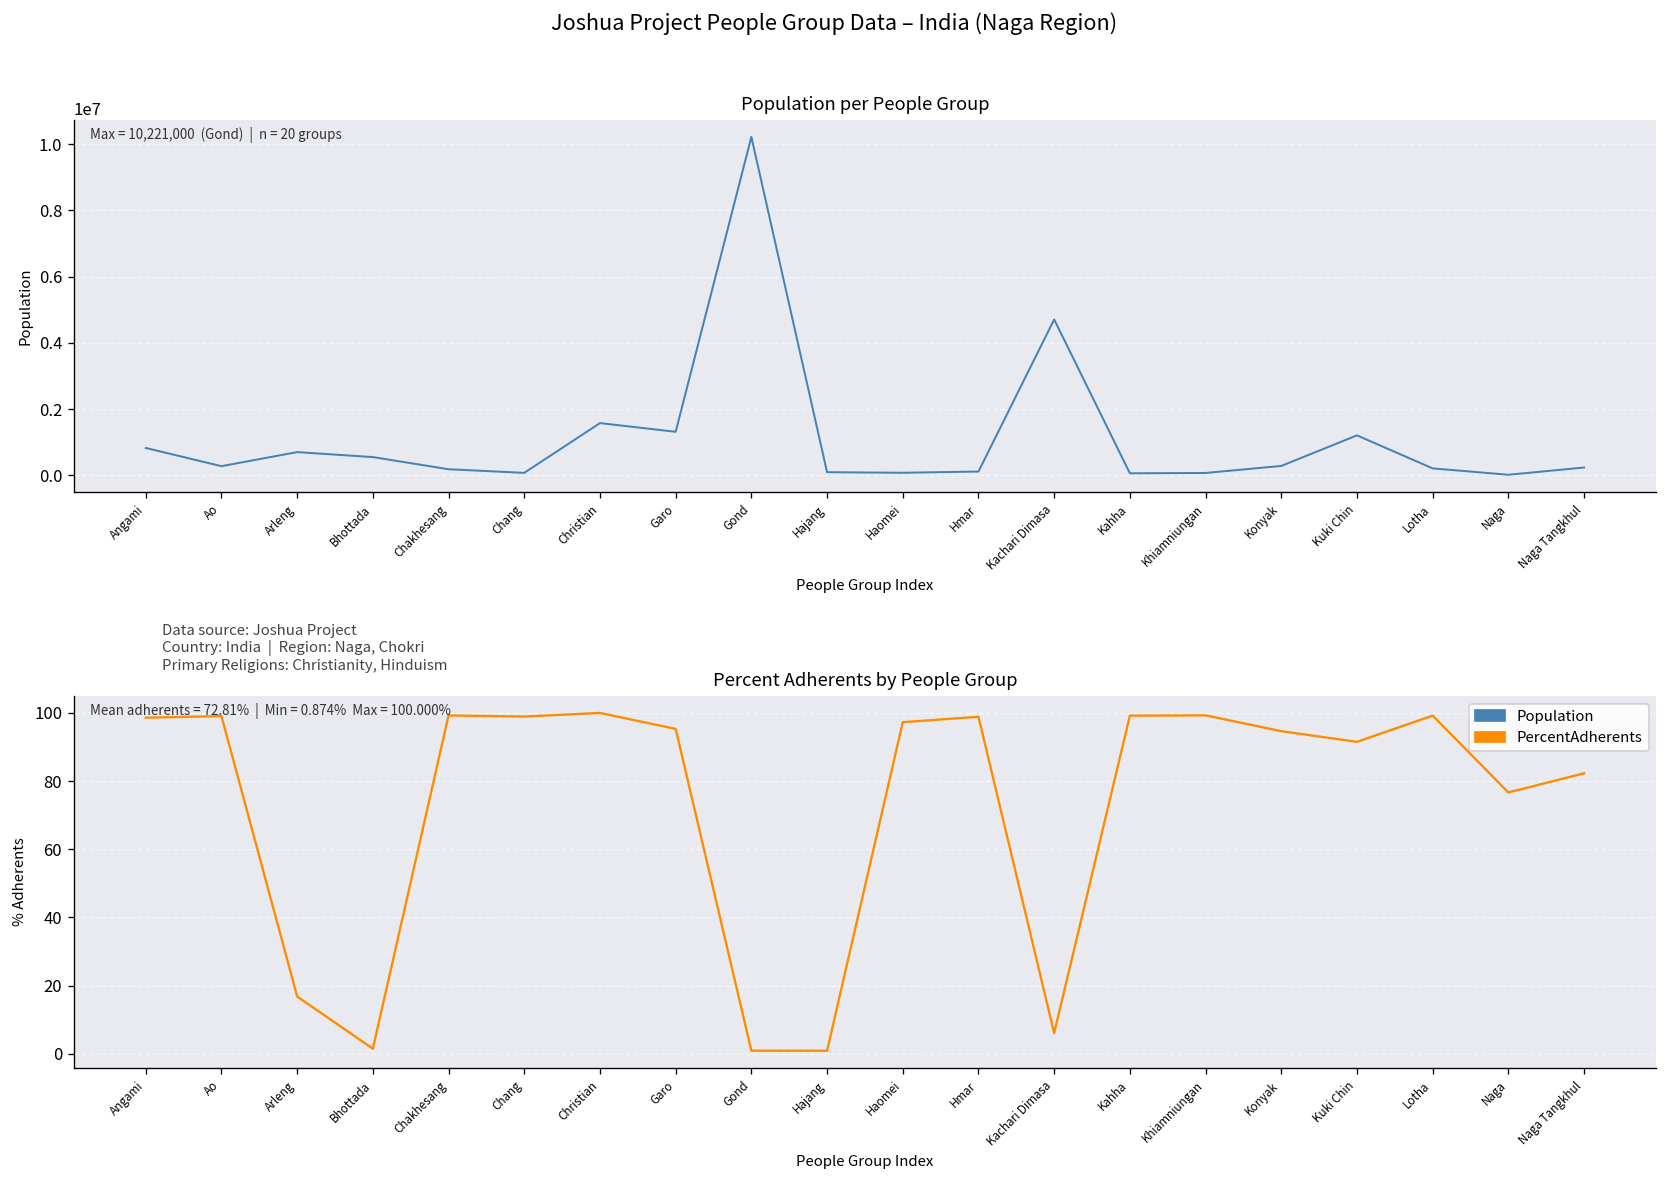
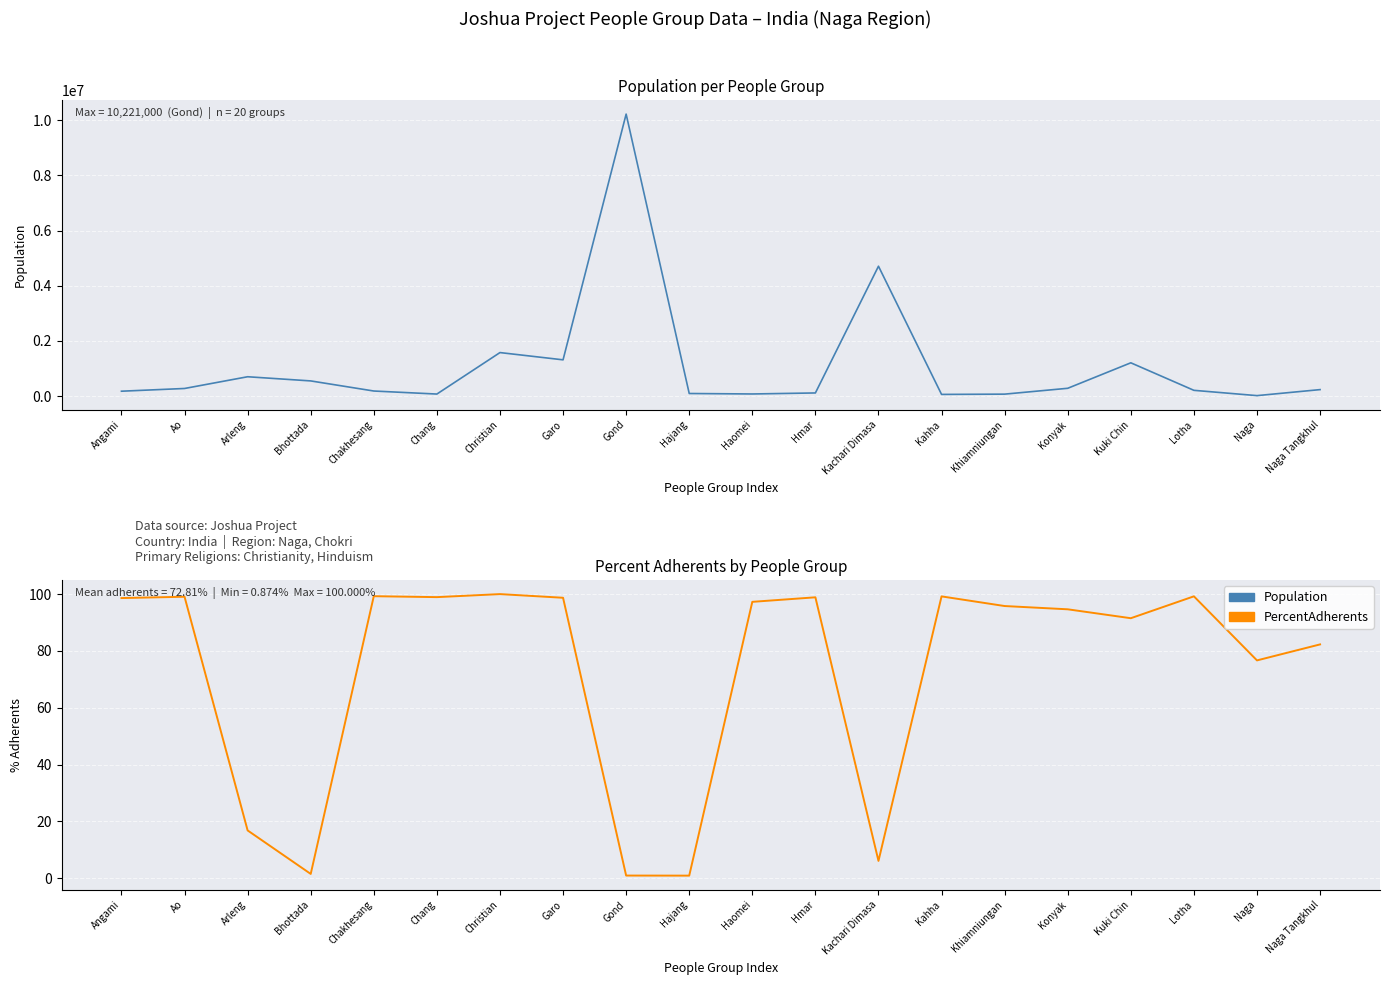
Population per People Group, Angami: 800000 -> 200000
Percent Adherents by People Group, Garo: 95 -> 99
Percent Adherents by People Group, Khiamniungan: 99 -> 96
